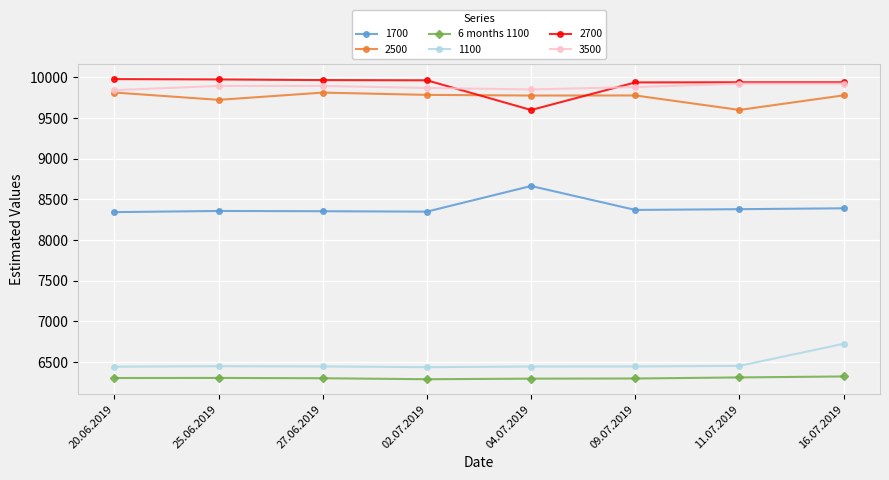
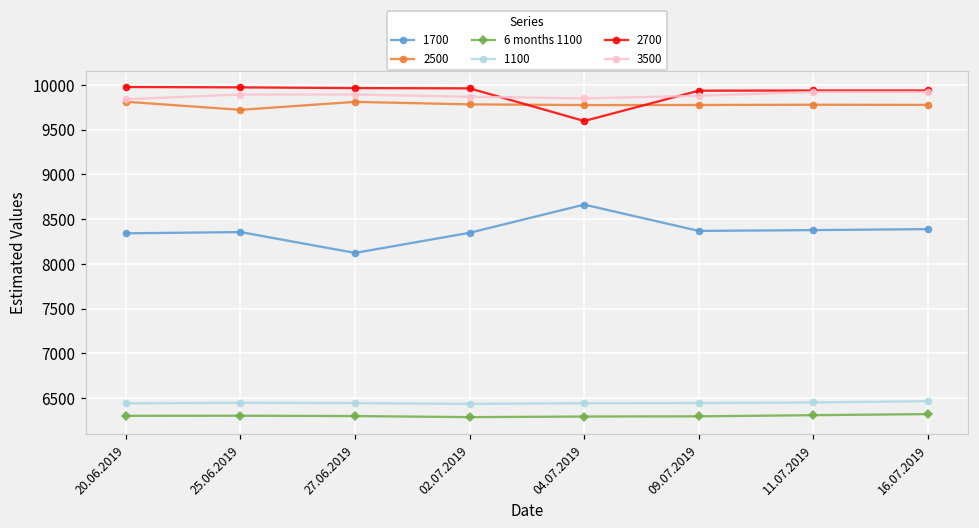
1700, 27.06.2019: 8400 -> 8100
2500, 11.07.2019: 9600 -> 9800
1100, 16.07.2019: 6700 -> 6500
